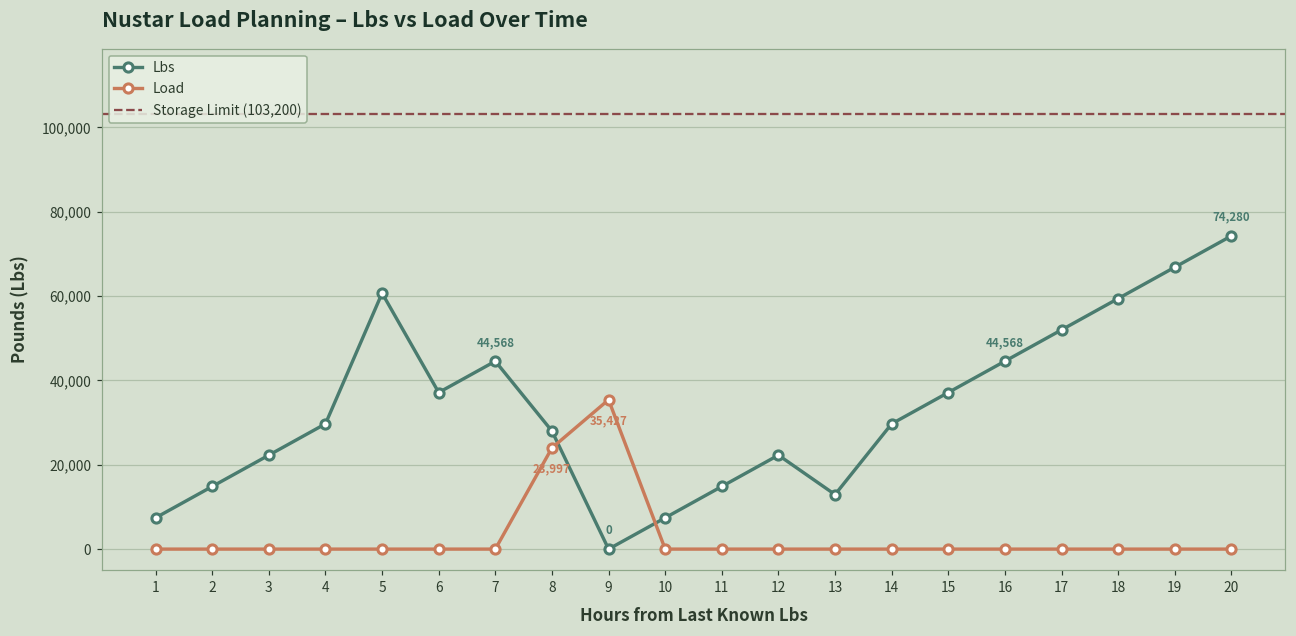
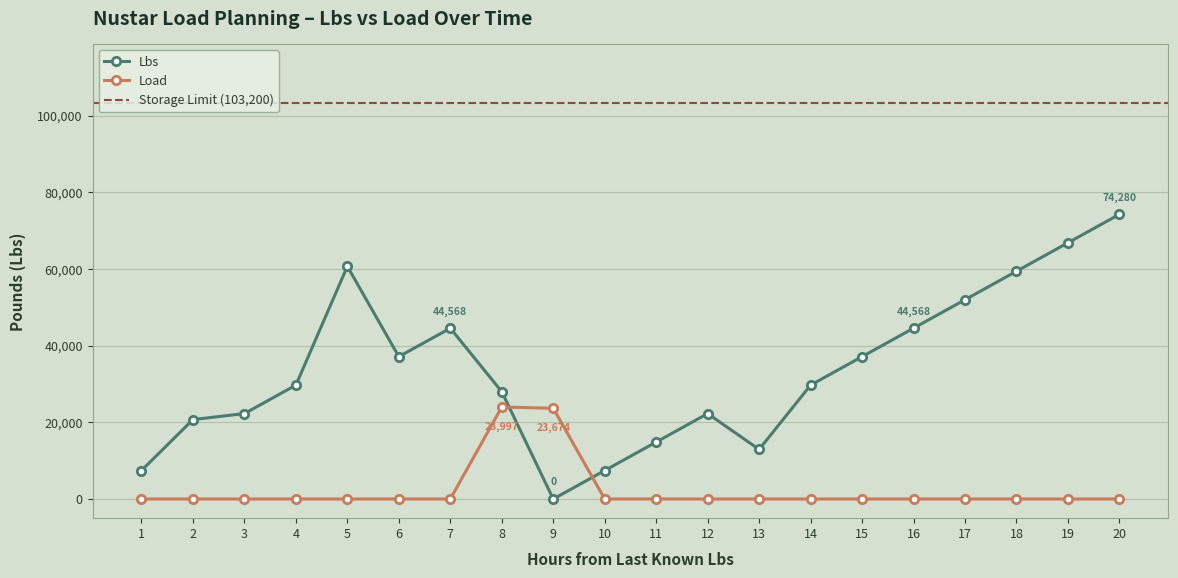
Lbs, 2: 15,000 -> 21,000
Load, 9: 35,427 -> 23,674
